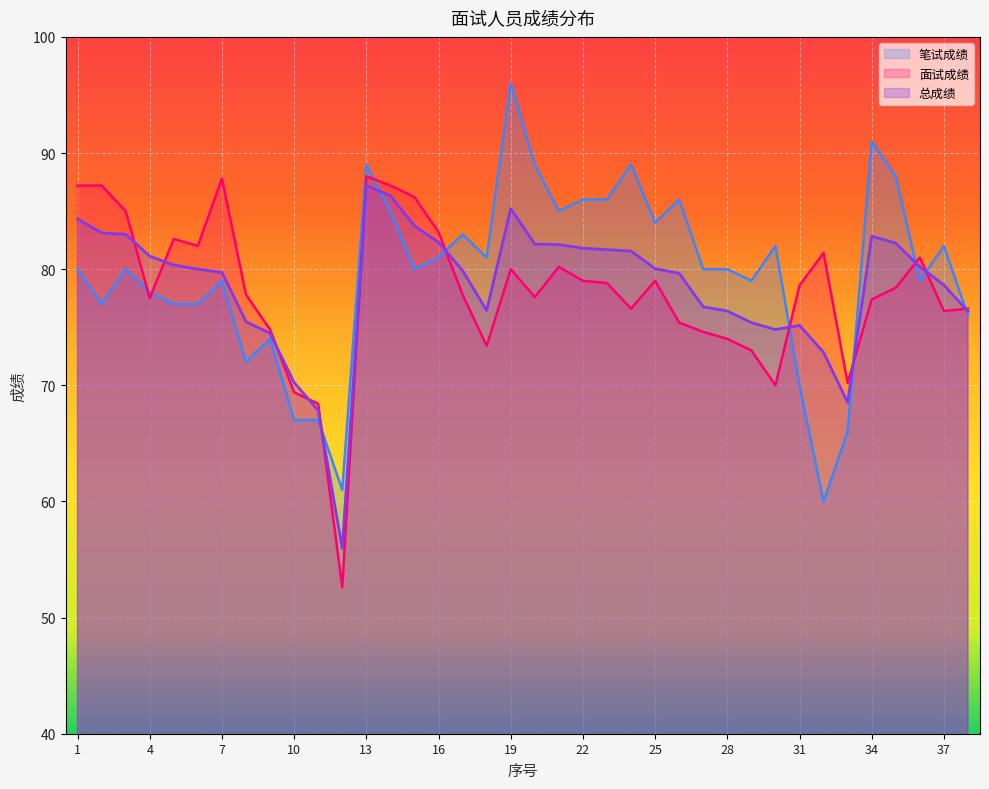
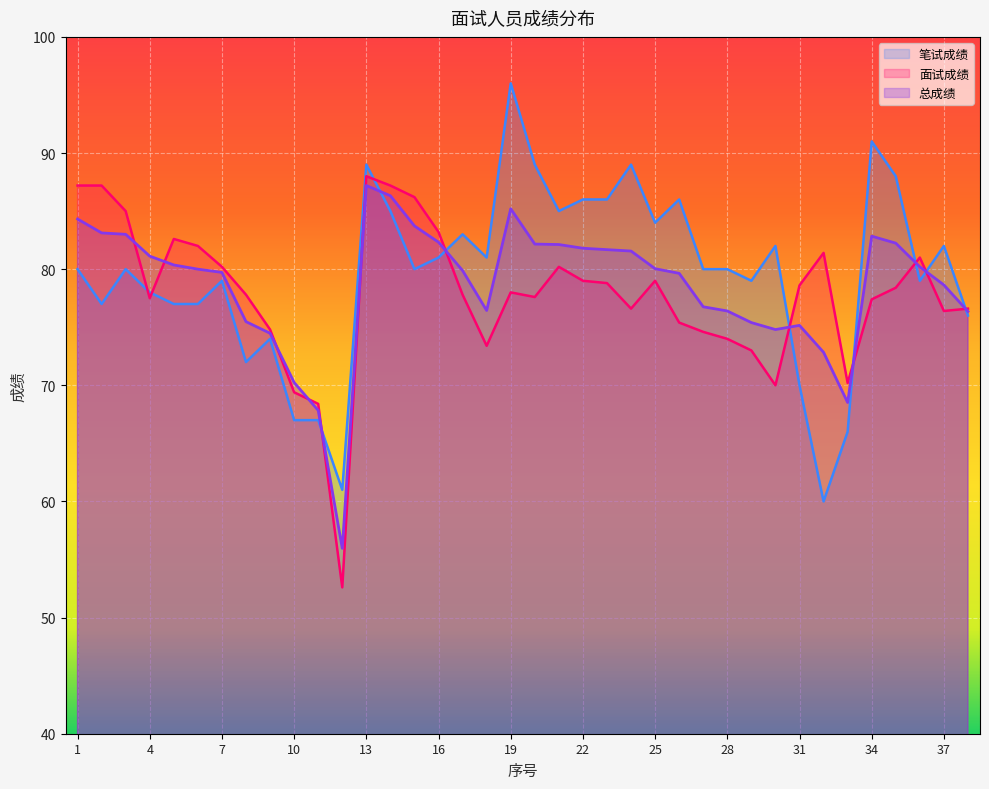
面试成绩, 7: 87.8 -> 80.2
面试成绩, 19: 80 -> 78
